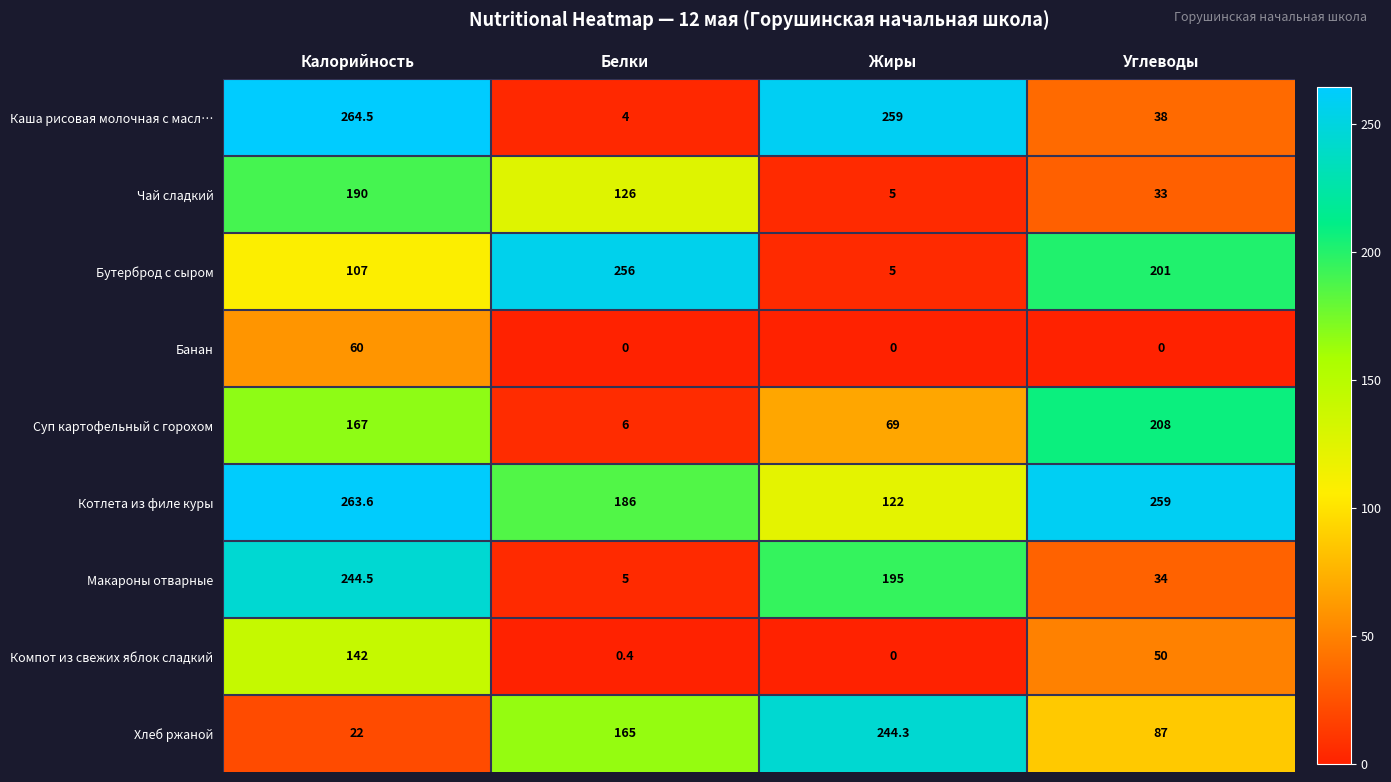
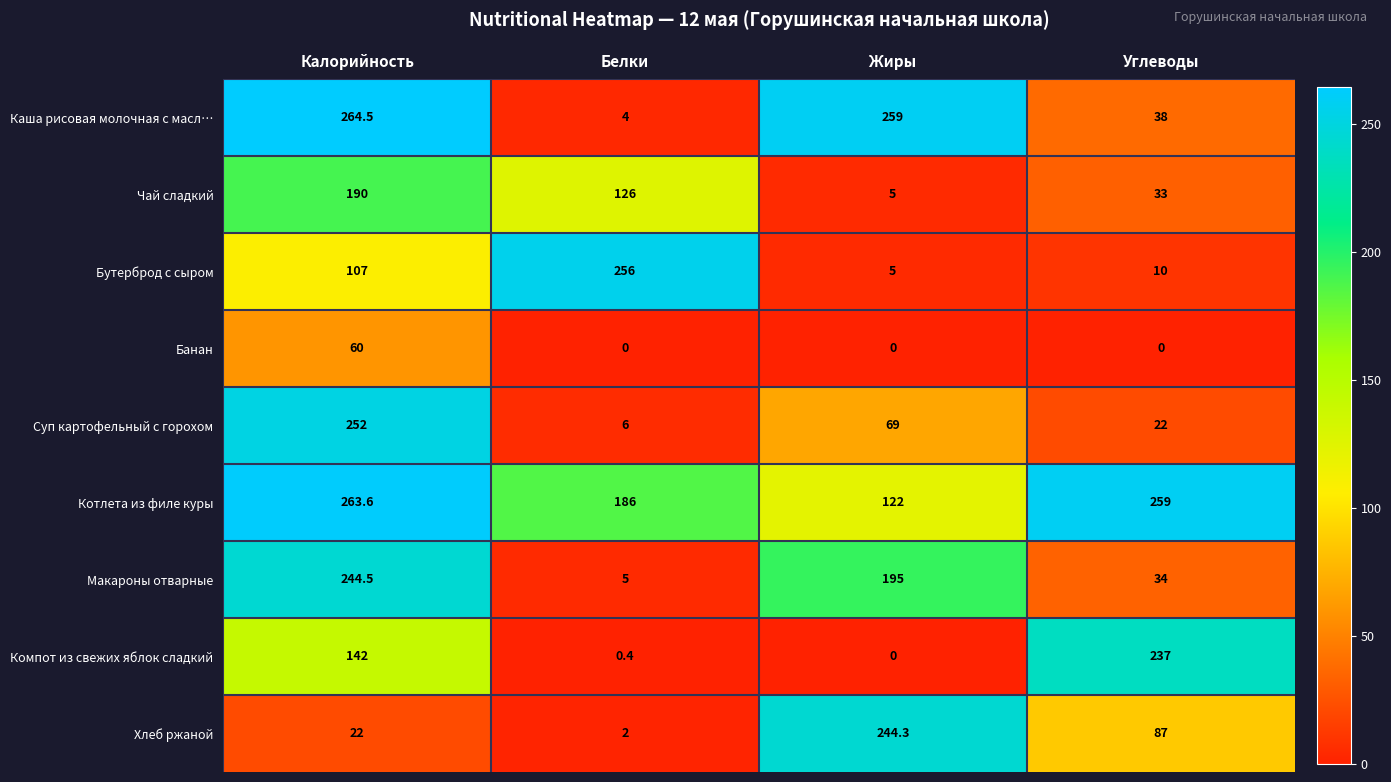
Бутерброд с сыром, Углеводы: 201 -> 10
Суп картофельный с горохом, Калорийность: 167 -> 252
Суп картофельный с горохом, Углеводы: 208 -> 22
Компот из свежих яблок сладкий, Углеводы: 50 -> 237
Хлеб ржаной, Белки: 165 -> 2
